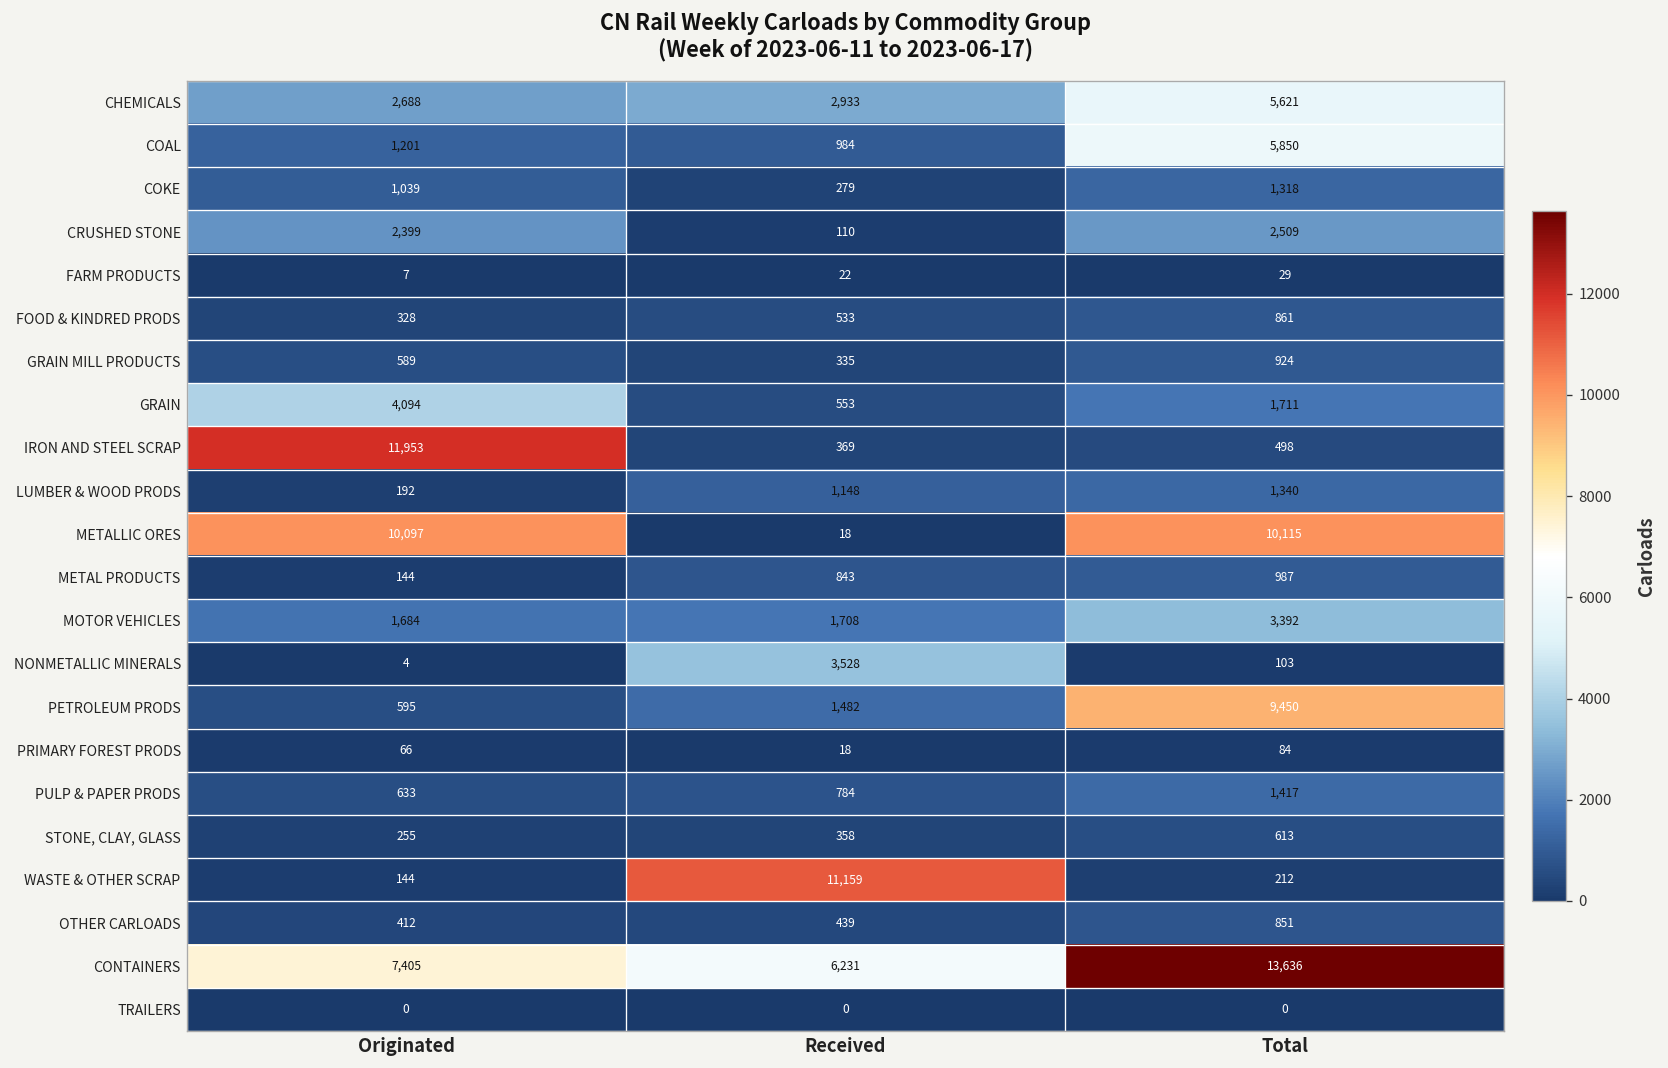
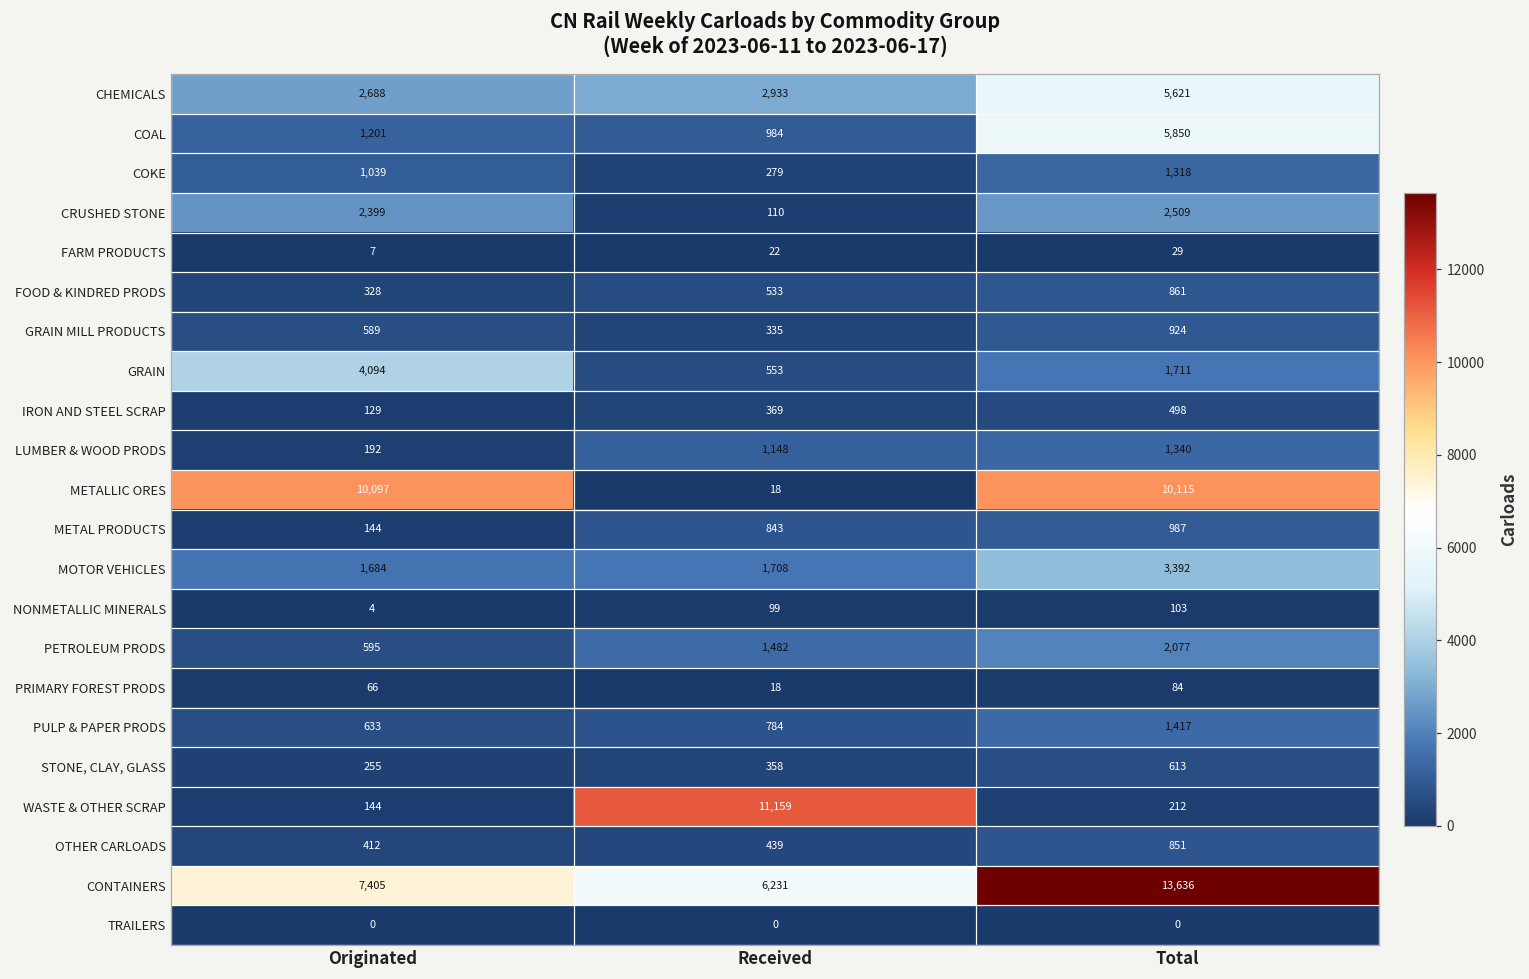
IRON AND STEEL SCRAP, Originated: 11,953 -> 129
NONMETALLIC MINERALS, Received: 3,528 -> 99
PETROLEUM PRODS, Total: 9,450 -> 2,077
